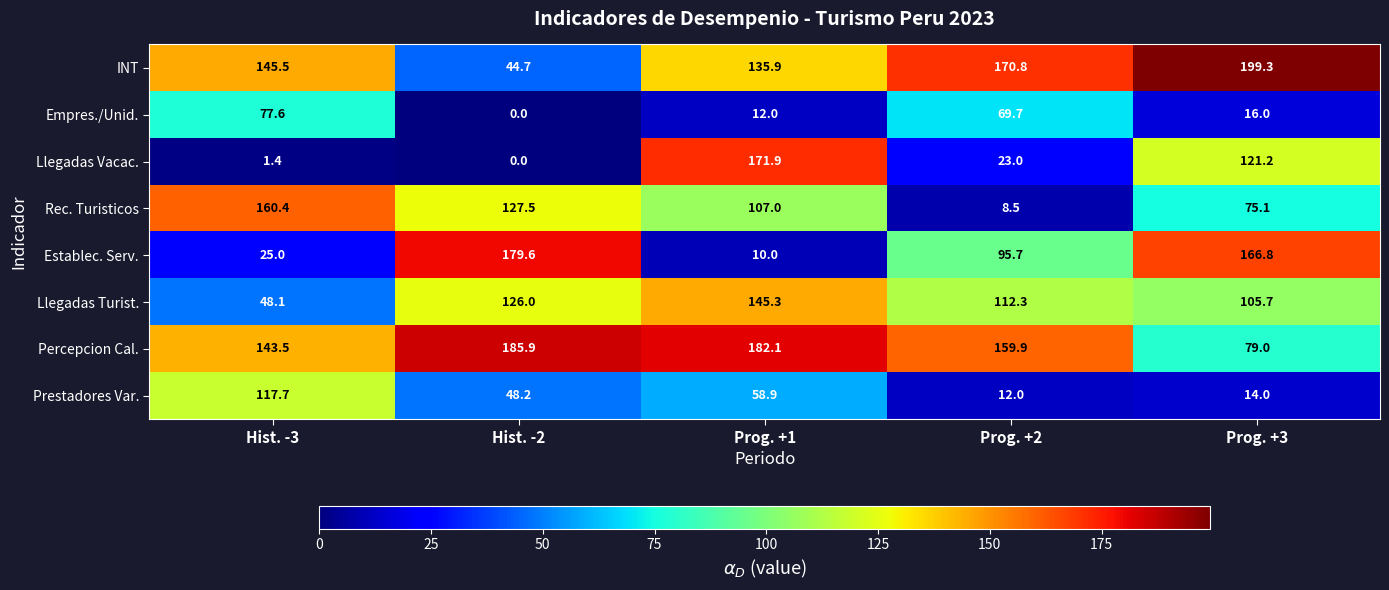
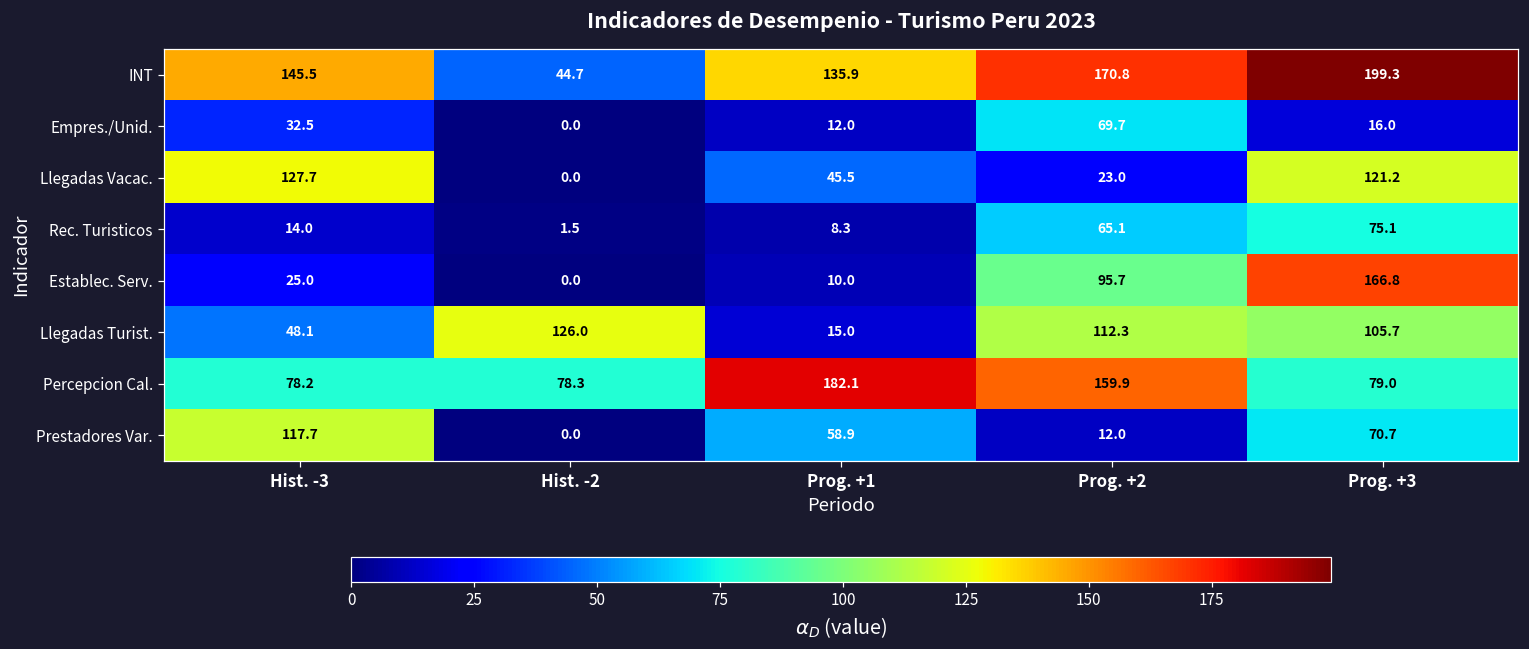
Empres./Unid., Hist. -3: 77.6 -> 32.5
Llegadas Vacac., Hist. -3: 1.4 -> 127.7
Llegadas Vacac., Prog. +1: 171.9 -> 45.5
Rec. Turisticos, Hist. -3: 160.4 -> 14.0
Rec. Turisticos, Hist. -2: 127.5 -> 1.5
Rec. Turisticos, Prog. +1: 107.0 -> 8.3
Rec. Turisticos, Prog. +2: 8.5 -> 65.1
Establec. Serv., Hist. -2: 179.6 -> 0.0
Llegadas Turist., Prog. +1: 145.3 -> 15.0
Percepcion Cal., Hist. -3: 143.5 -> 78.2
Percepcion Cal., Hist. -2: 185.9 -> 78.3
Prestadores Var., Hist. -2: 48.2 -> 0.0
Prestadores Var., Prog. +3: 14.0 -> 70.7
